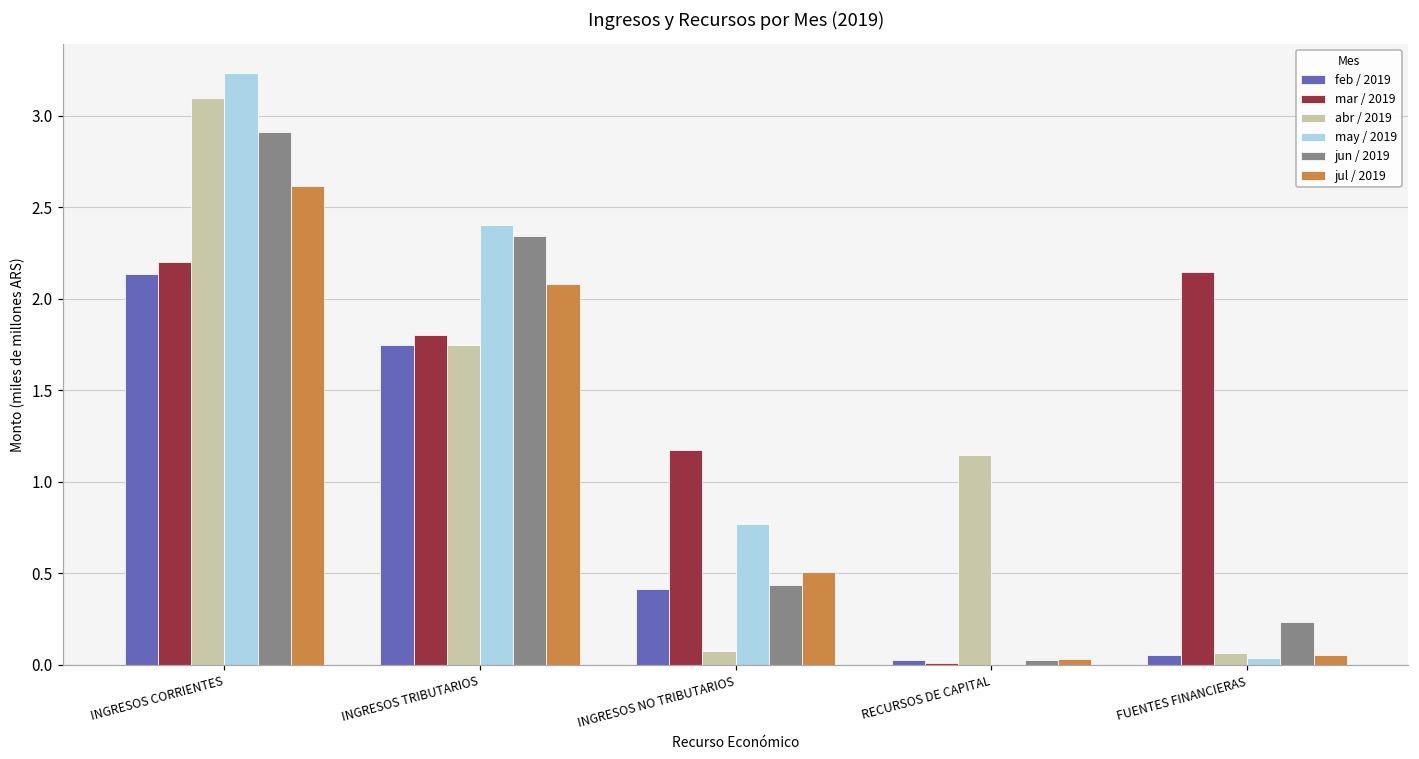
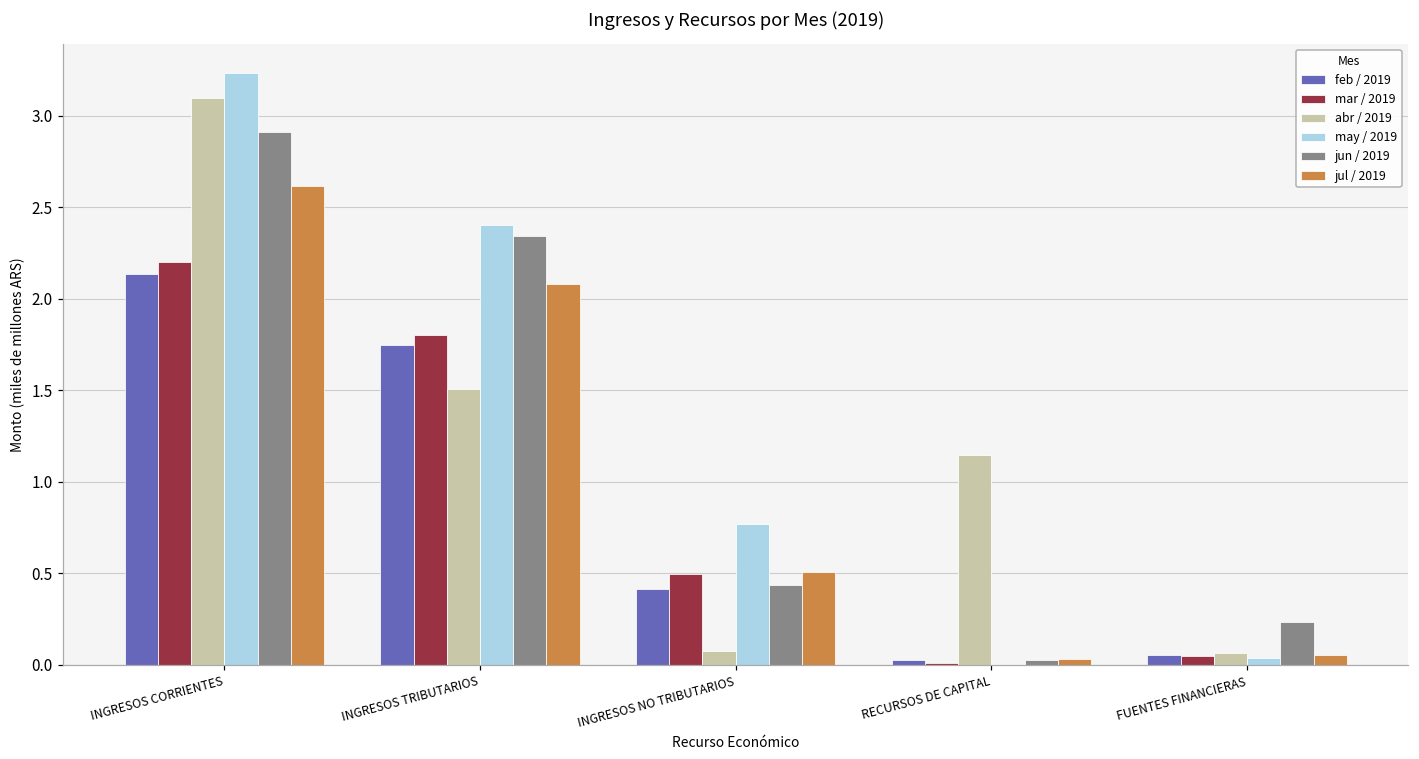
abr / 2019, INGRESOS TRIBUTARIOS: 1.74 -> 1.51
mar / 2019, INGRESOS NO TRIBUTARIOS: 1.17 -> 0.50
mar / 2019, FUENTES FINANCIERAS: 2.14 -> 0.05
